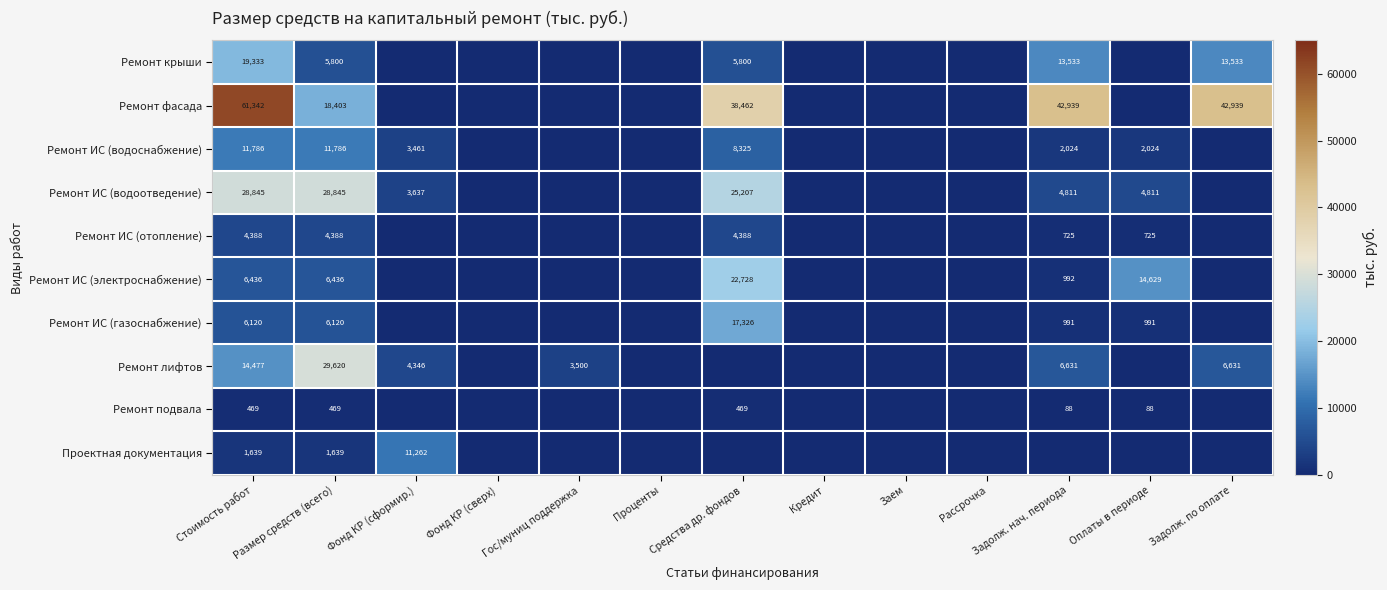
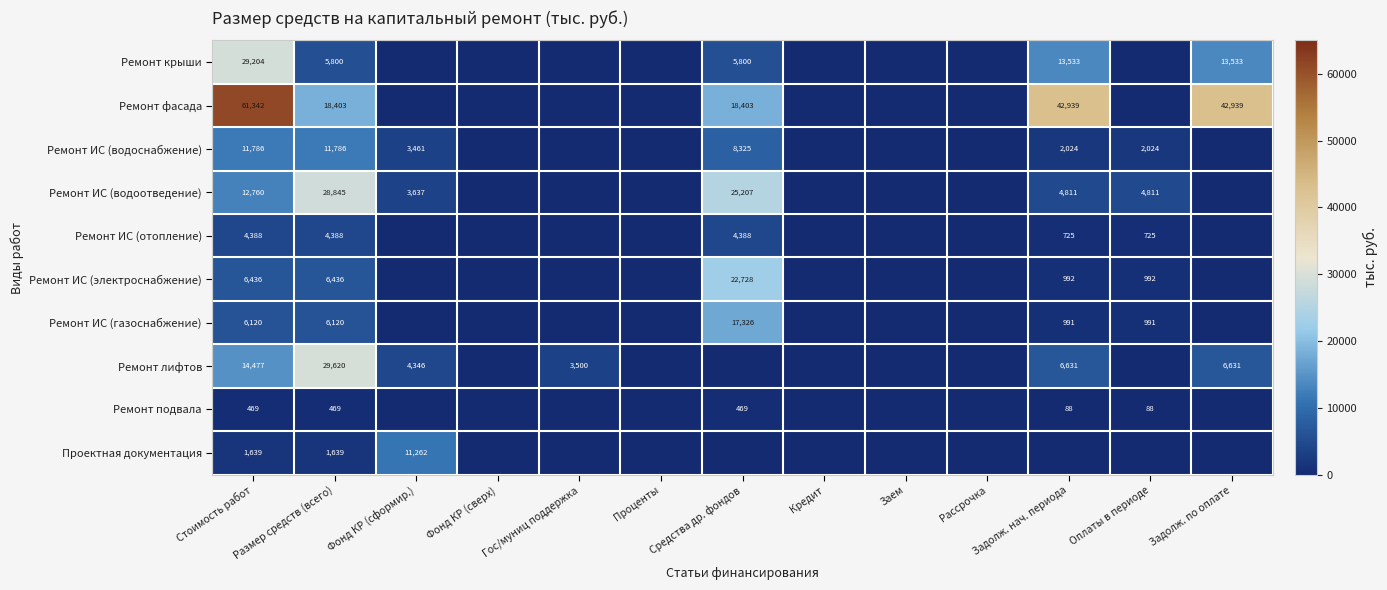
Ремонт крыши, Стоимость работ: 19,333 -> 29,204
Ремонт фасада, Средства др. фондов: 38,462 -> 18,403
Ремонт ИС (водоотведение), Стоимость работ: 28,845 -> 12,760
Ремонт ИС (электроснабжение), Оплаты в периоде: 14,629 -> 992
